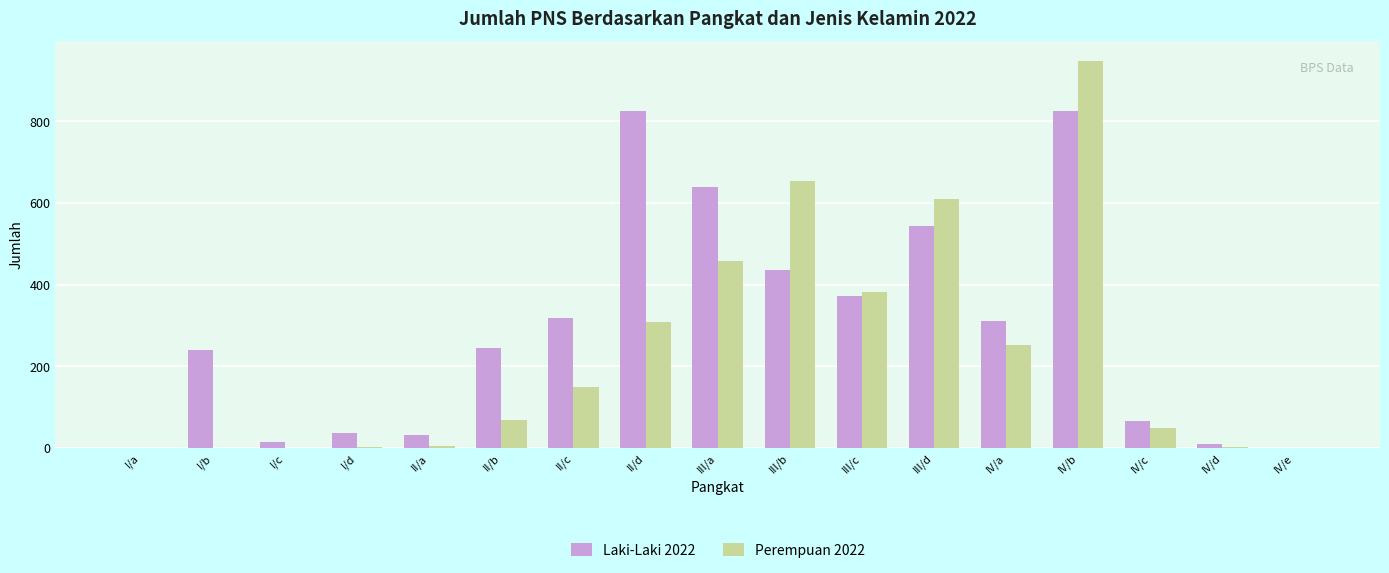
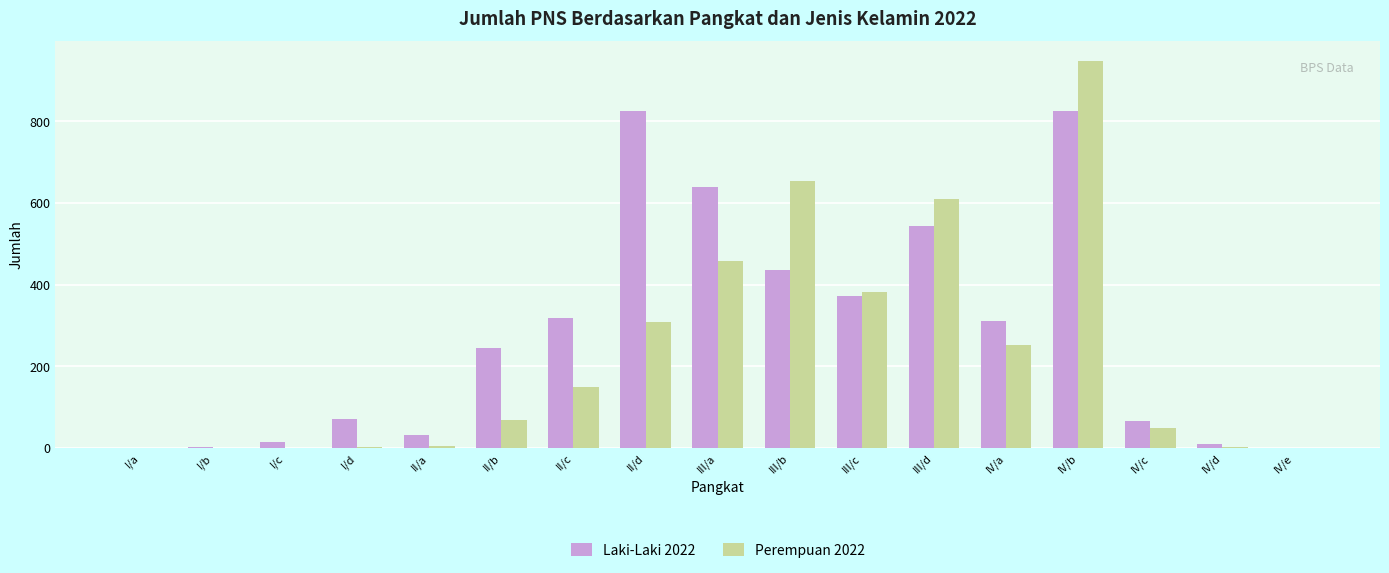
Laki-Laki 2022, I/b: 240 -> 0
Laki-Laki 2022, I/d: 40 -> 70
